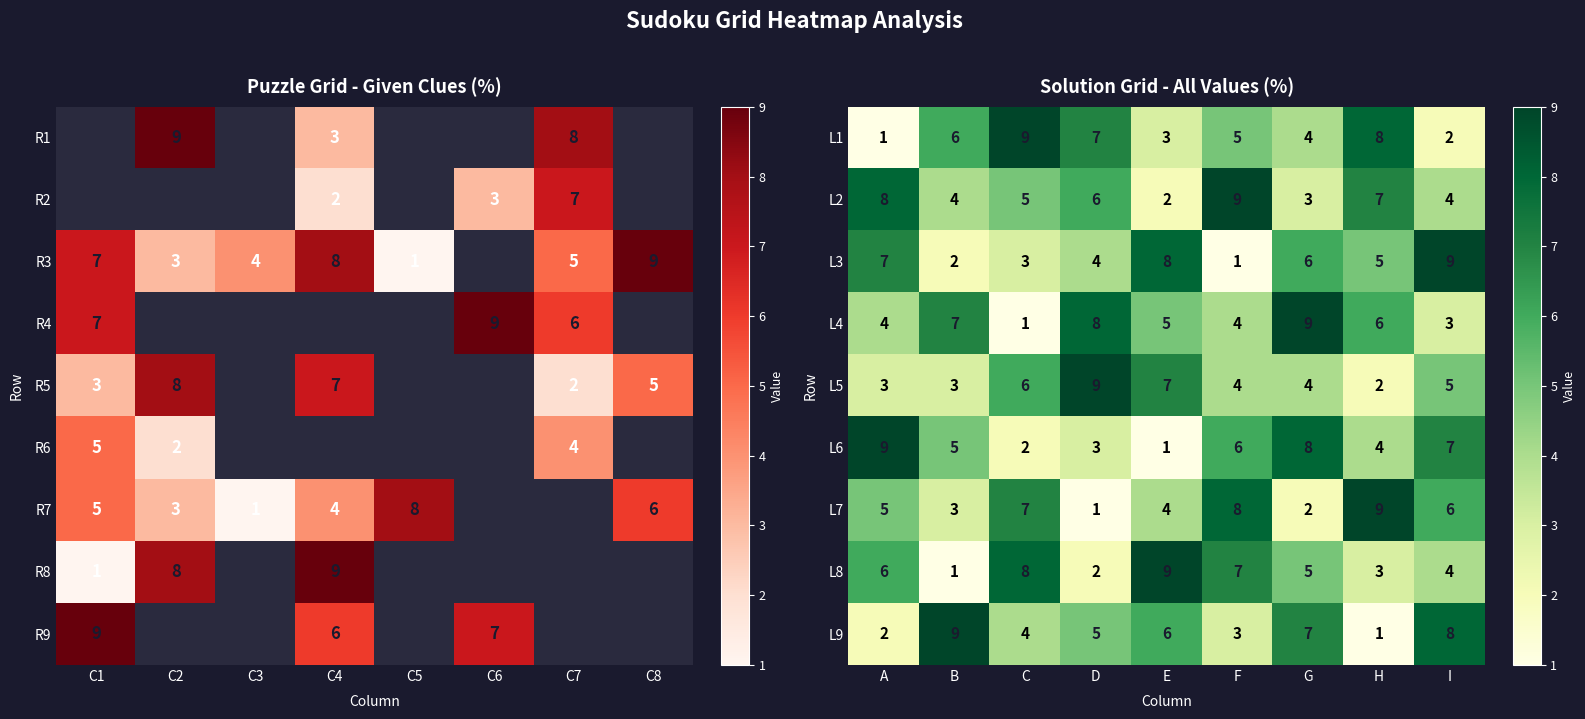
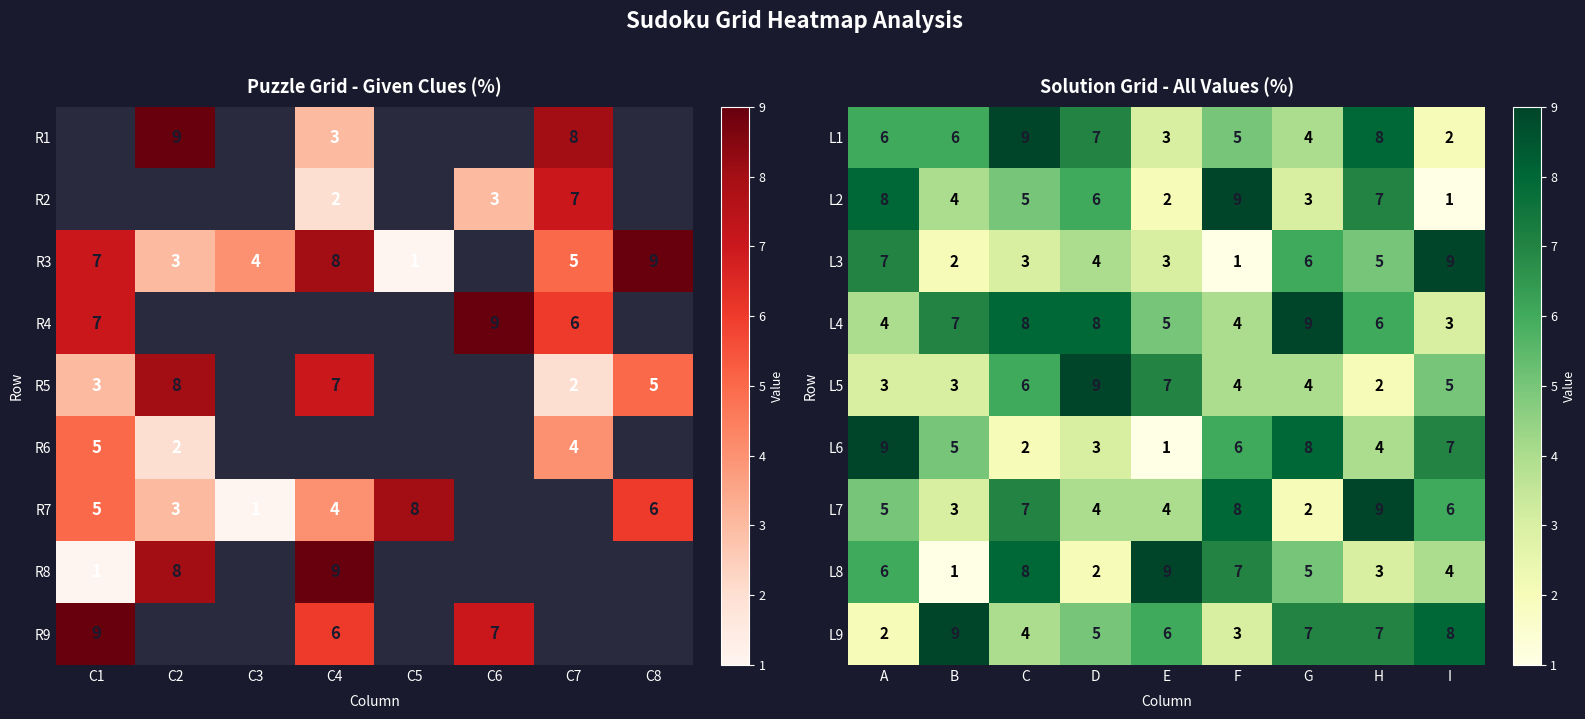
Solution Grid - All Values (%), L1, A: 1 -> 6
Solution Grid - All Values (%), L2, I: 4 -> 1
Solution Grid - All Values (%), L3, E: 8 -> 3
Solution Grid - All Values (%), L4, C: 1 -> 8
Solution Grid - All Values (%), L7, D: 1 -> 4
Solution Grid - All Values (%), L9, H: 1 -> 7
